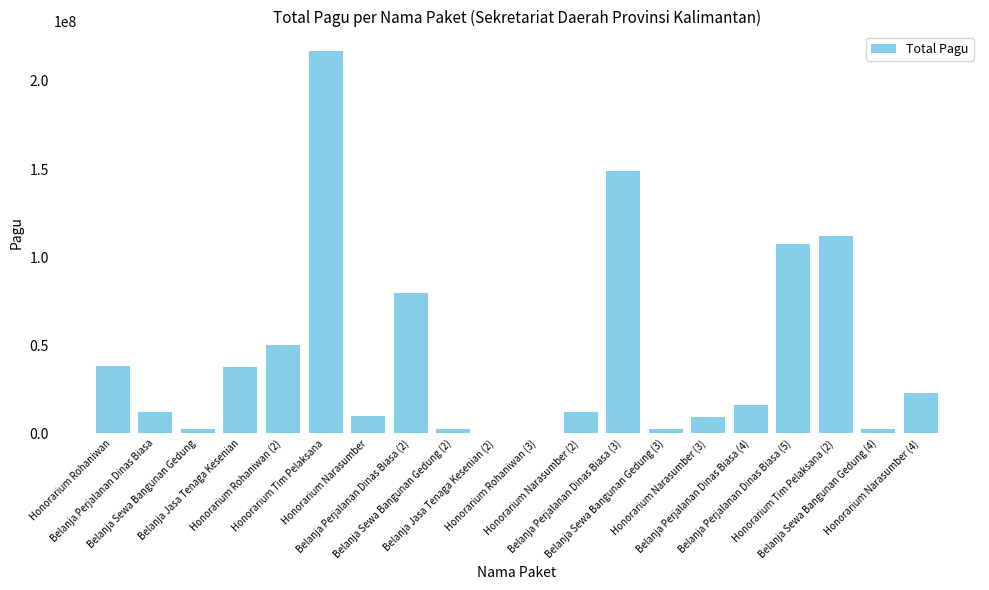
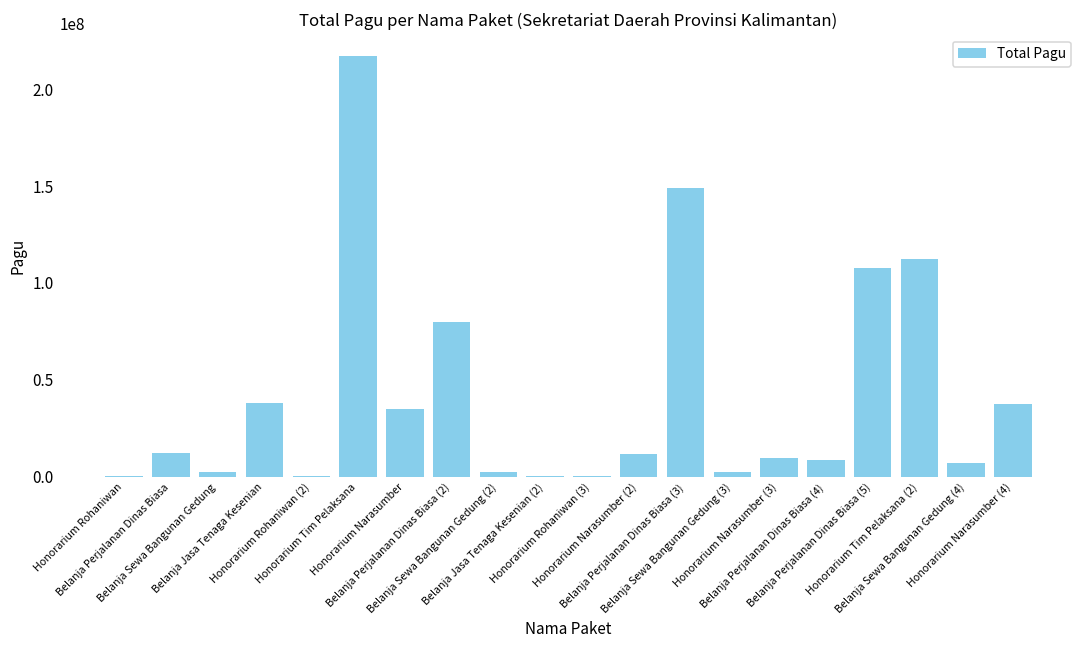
Honorarium Rohaniwan: 39000000 -> 0
Honorarium Rohaniwan (2): 50000000 -> 0
Honorarium Narasumber: 10000000 -> 35000000
Belanja Perjalanan Dinas Biasa (4): 16000000 -> 9000000
Belanja Sewa Bangunan Gedung (4): 2000000 -> 7000000
Honorarium Narasumber (4): 23000000 -> 38000000
